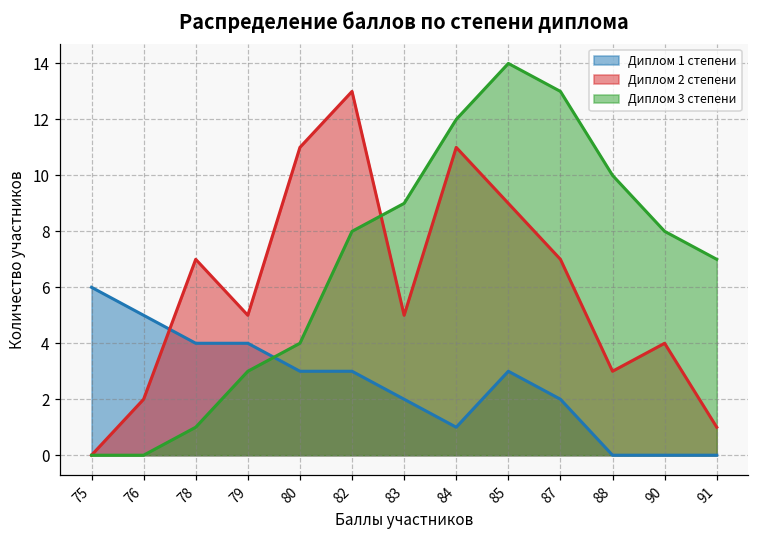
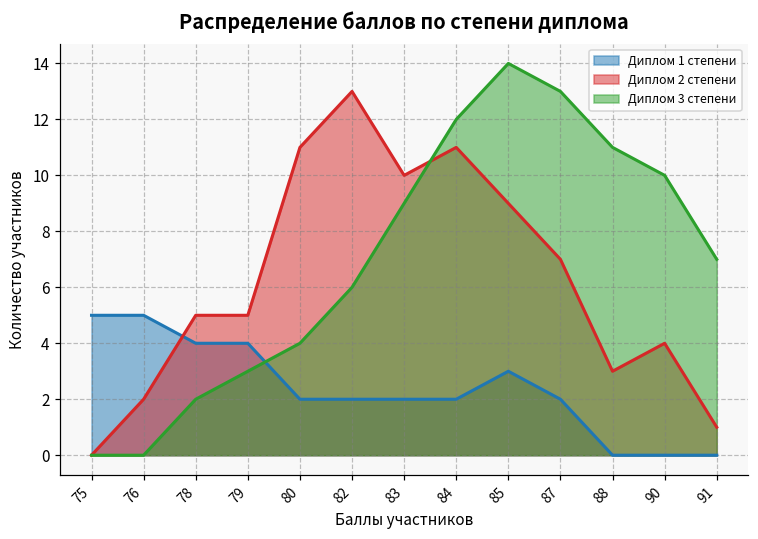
Диплом 1 степени, 75: 6 -> 5
Диплом 2 степени, 78: 7 -> 5
Диплом 3 степени, 78: 1 -> 2
Диплом 1 степени, 80: 3 -> 2
Диплом 1 степени, 82: 3 -> 2
Диплом 3 степени, 82: 8 -> 6
Диплом 2 степени, 83: 5 -> 10
Диплом 1 степени, 84: 1 -> 2
Диплом 3 степени, 88: 10 -> 11
Диплом 3 степени, 90: 8 -> 10
